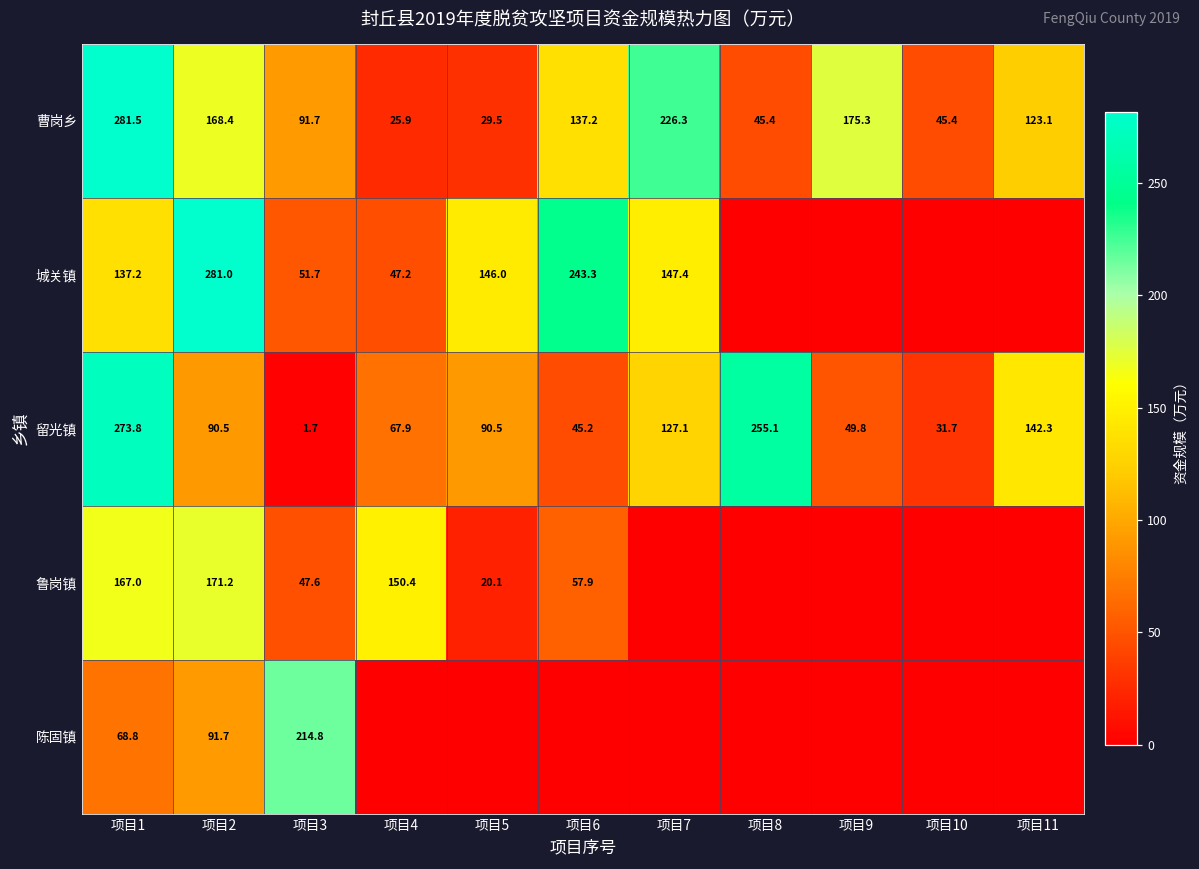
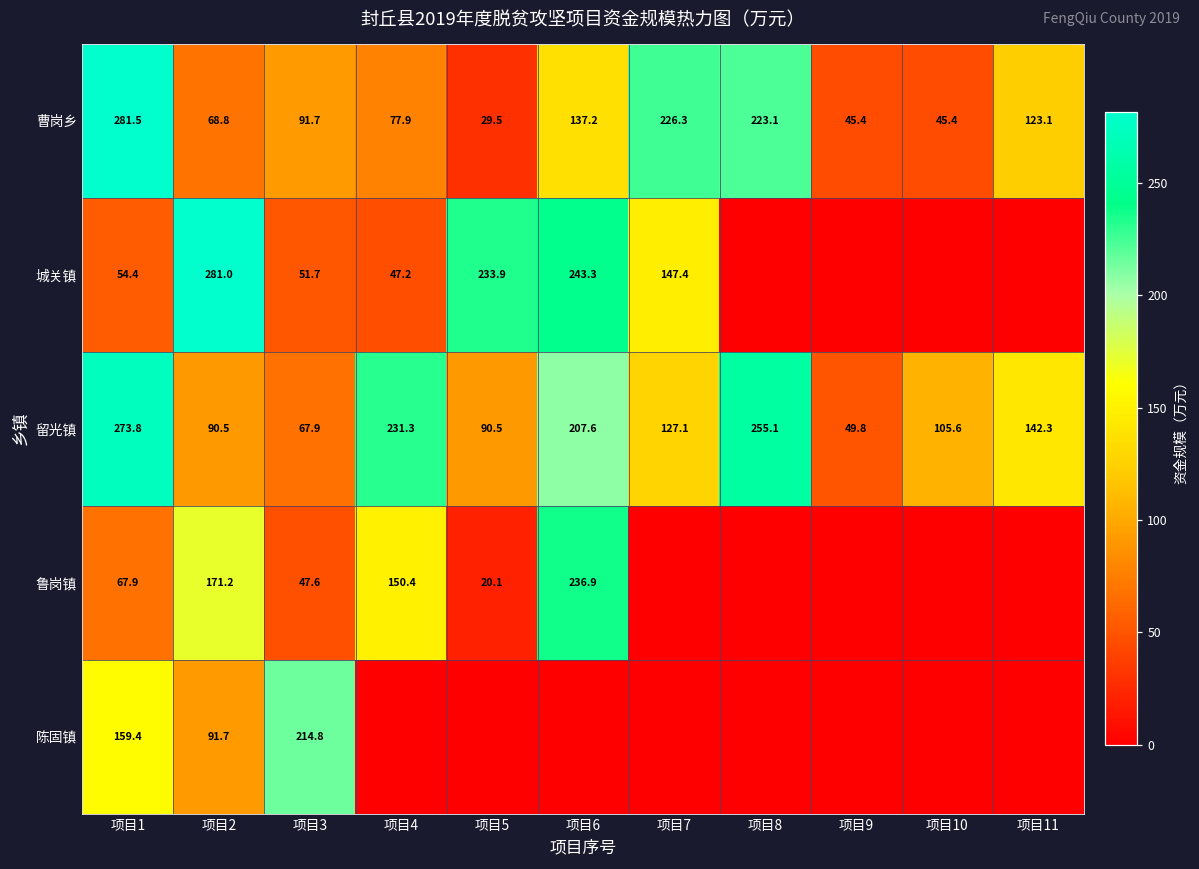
曹岗乡, 项目2: 168.4 -> 68.8
曹岗乡, 项目4: 25.9 -> 77.9
曹岗乡, 项目8: 45.4 -> 223.1
曹岗乡, 项目9: 175.3 -> 45.4
城关镇, 项目1: 137.2 -> 54.4
城关镇, 项目5: 146.0 -> 233.9
留光镇, 项目3: 1.7 -> 67.9
留光镇, 项目4: 67.9 -> 231.3
留光镇, 项目6: 45.2 -> 207.6
留光镇, 项目10: 31.7 -> 105.6
鲁岗镇, 项目1: 167.0 -> 67.9
鲁岗镇, 项目6: 57.9 -> 236.9
陈固镇, 项目1: 68.8 -> 159.4
